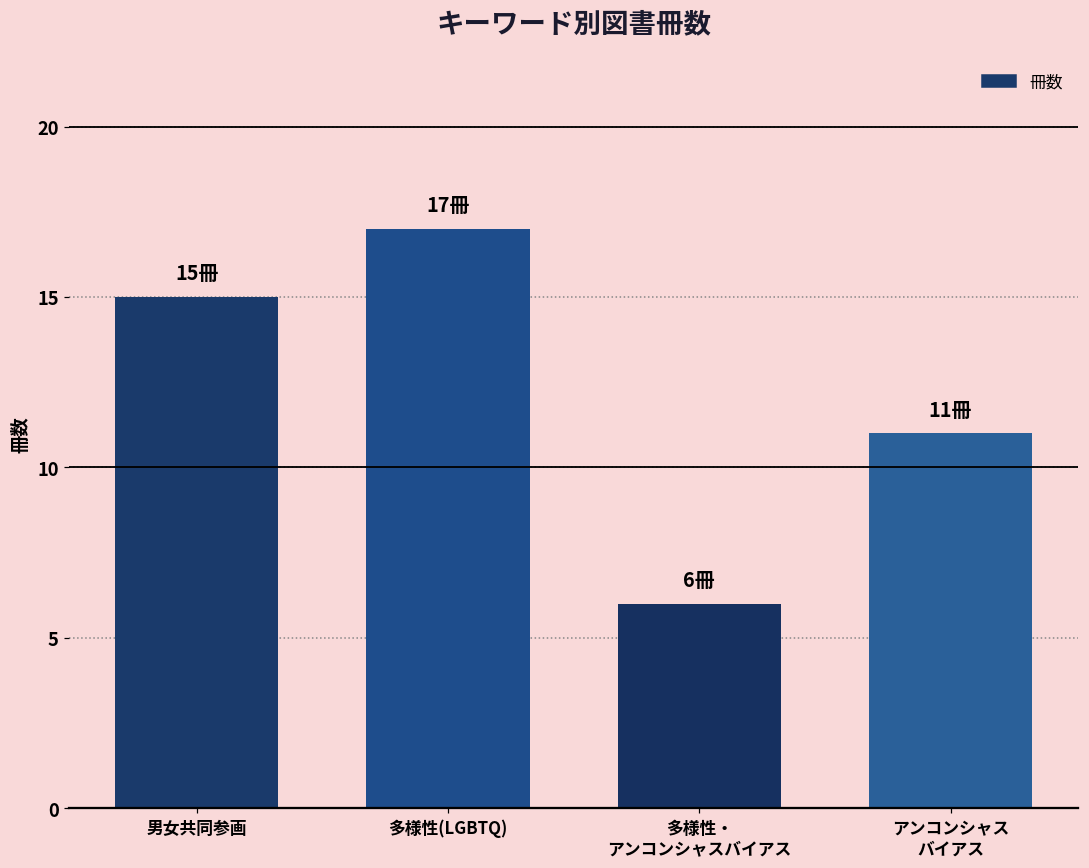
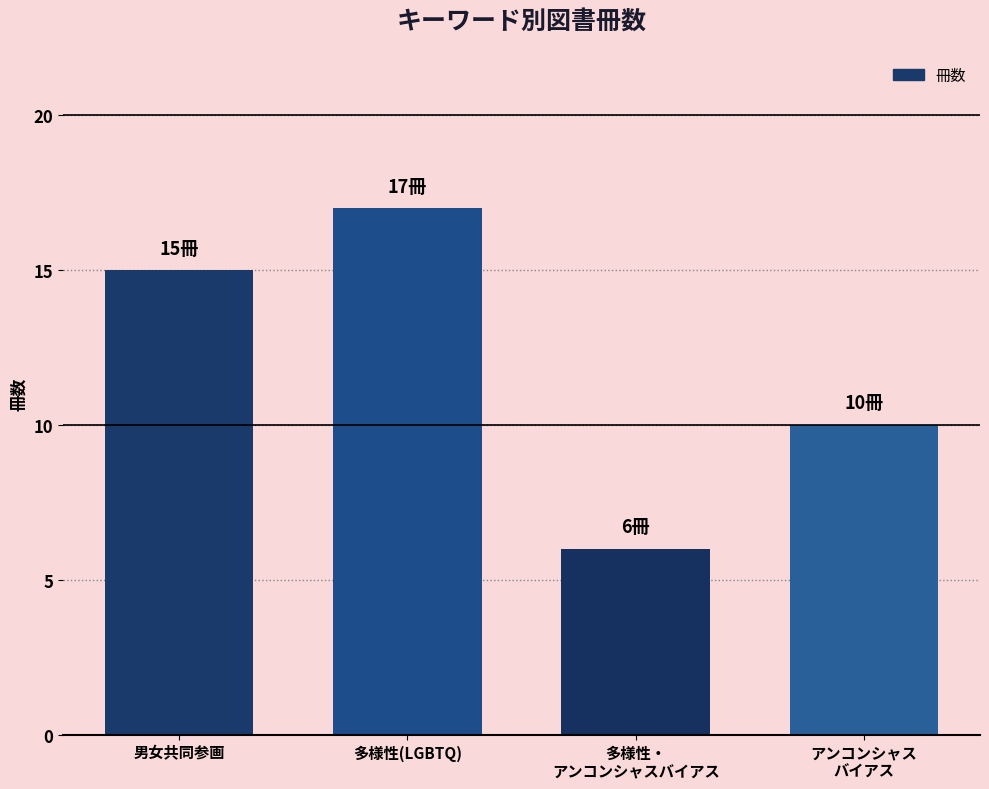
アンコンシャス バイアス: 11冊 -> 10冊
